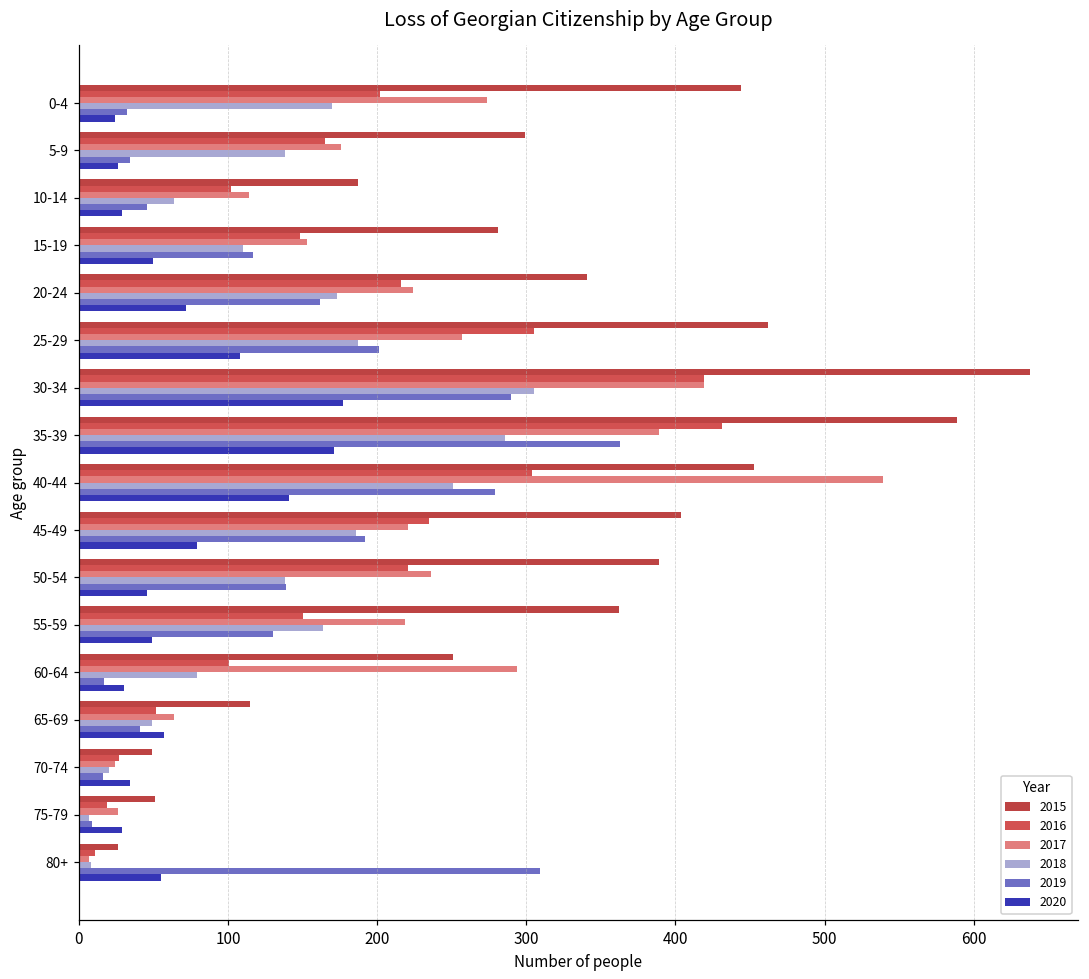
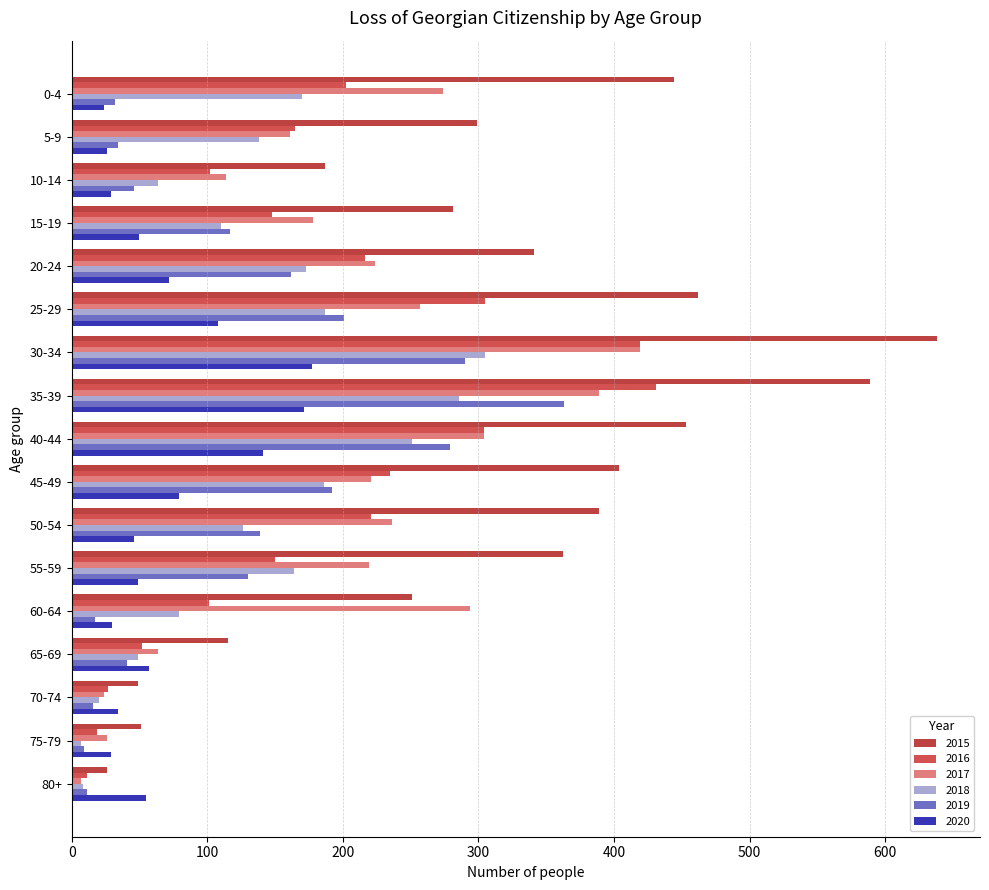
2017, 5-9: 176 -> 161
2017, 15-19: 153 -> 178
2017, 40-44: 539 -> 304
2018, 50-54: 138 -> 126
2019, 80+: 309 -> 11
